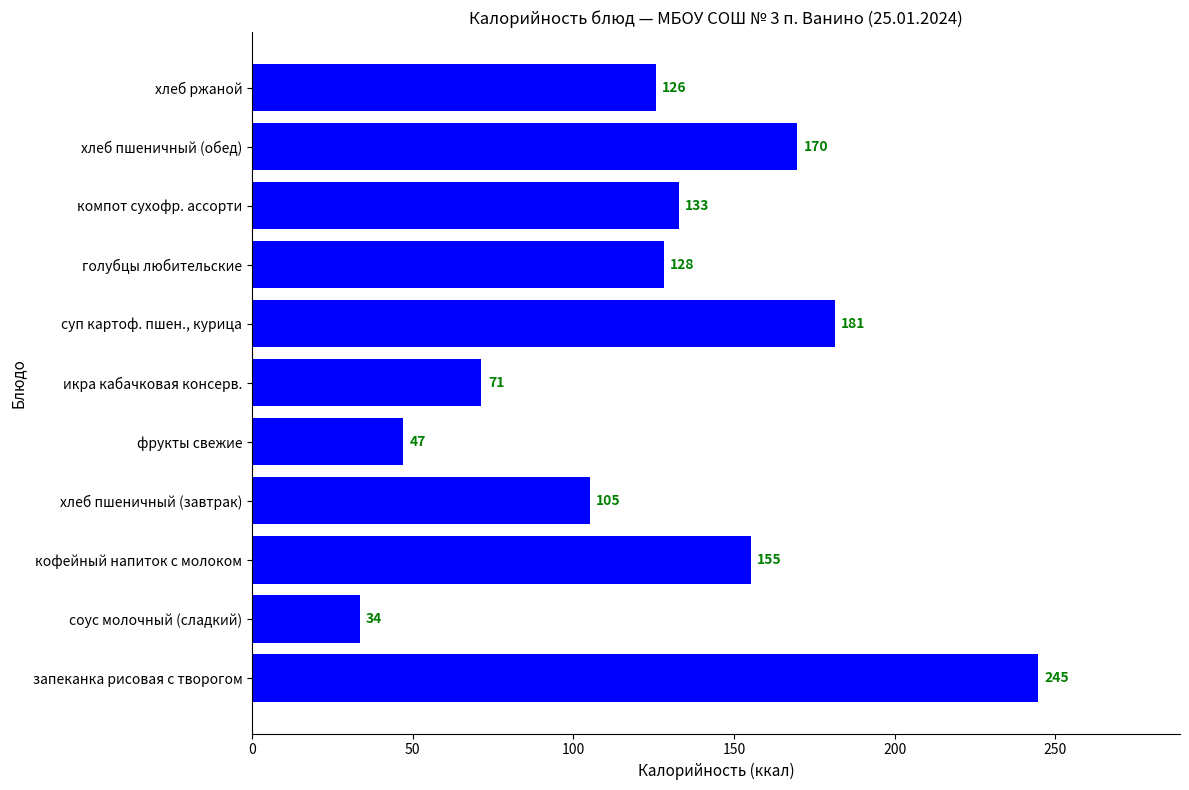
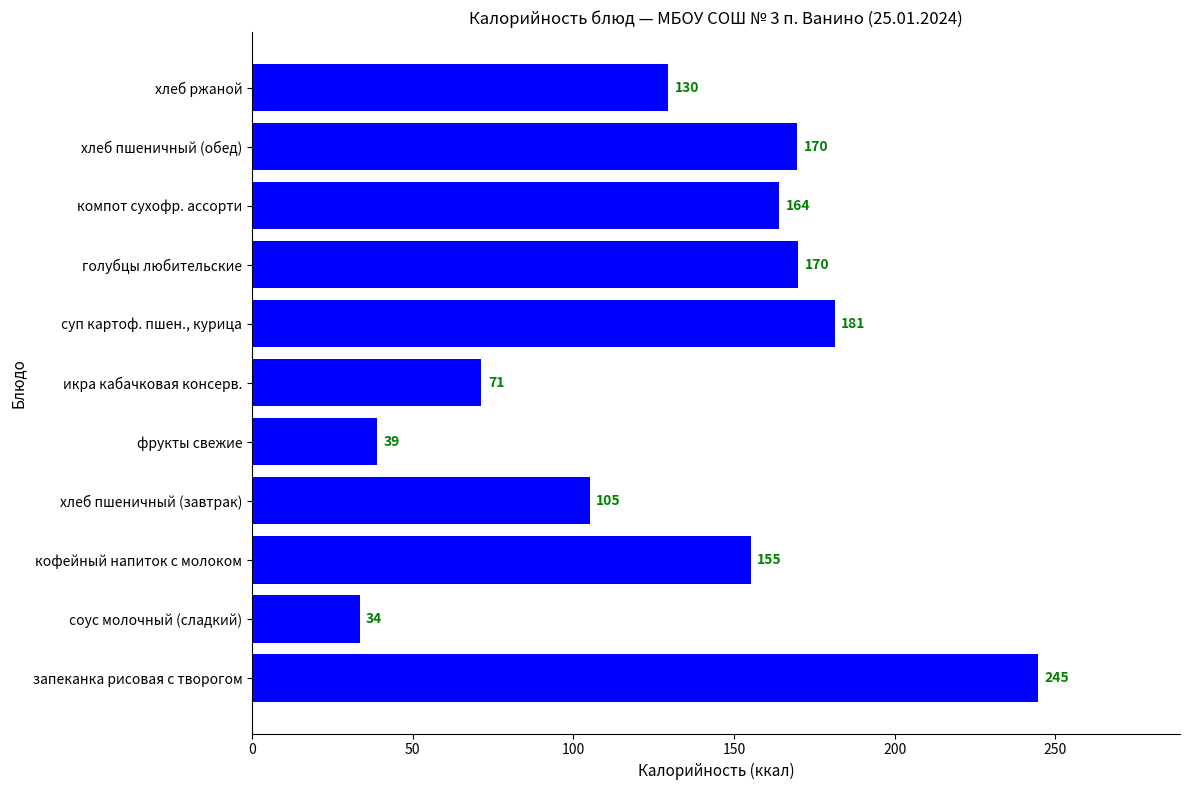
хлеб ржаной: 126 -> 130
компот сухофр. ассорти: 133 -> 164
голубцы любительские: 128 -> 170
фрукты свежие: 47 -> 39
